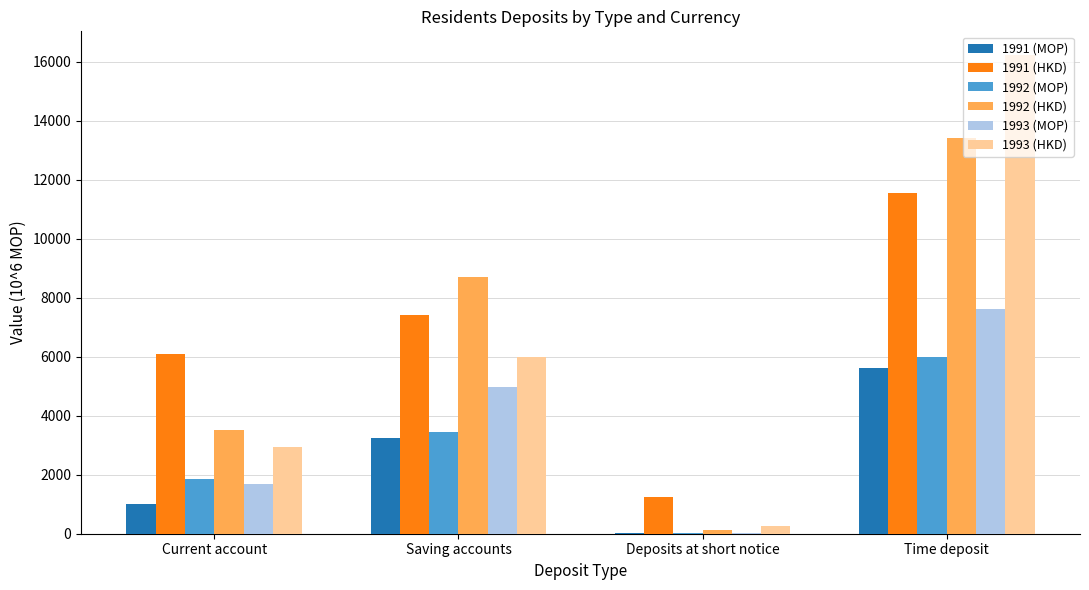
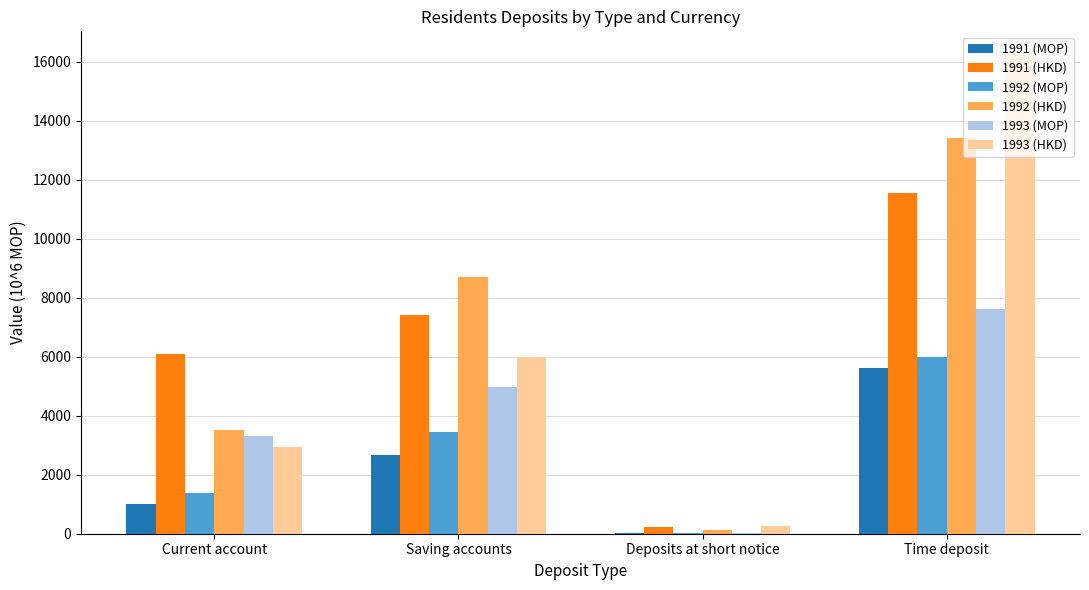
1992 (MOP), Current account: 1900 -> 1400
1993 (MOP), Current account: 1700 -> 3300
1991 (MOP), Saving accounts: 3200 -> 2700
1991 (HKD), Deposits at short notice: 1200 -> 200
